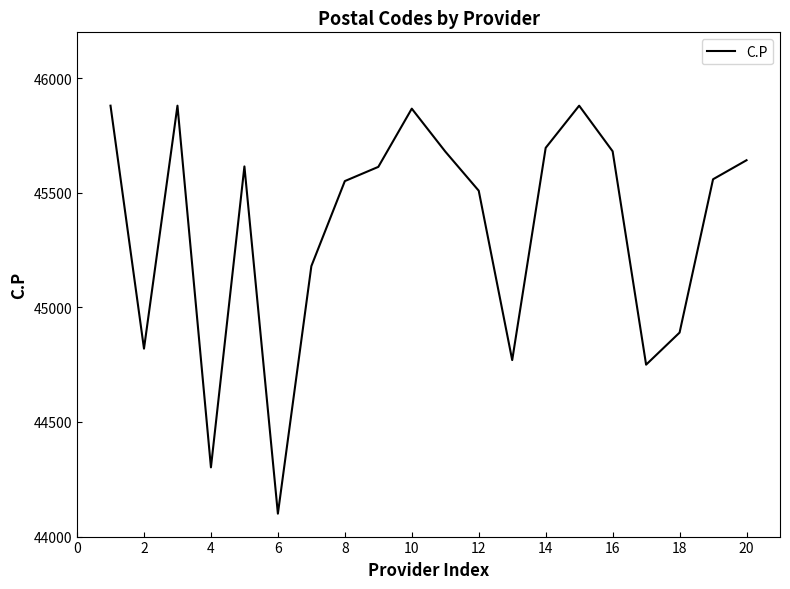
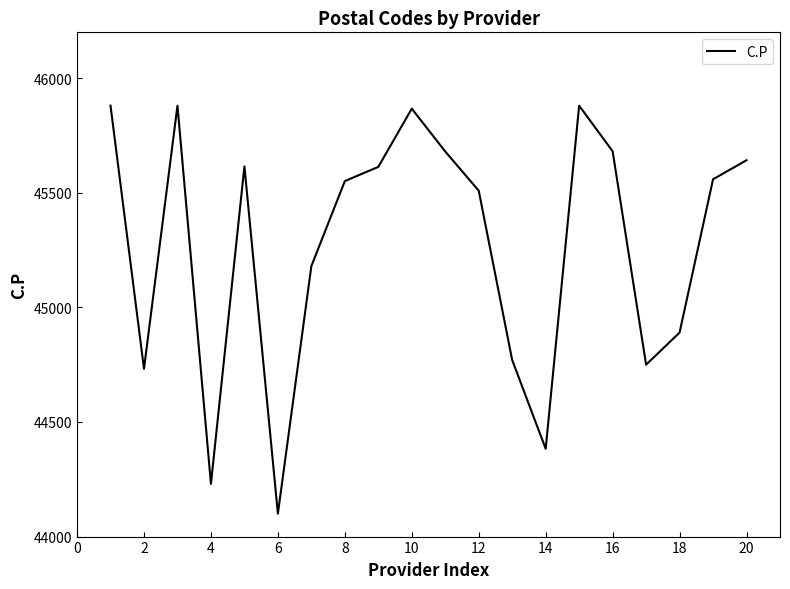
2: 44820 -> 44730
4: 44300 -> 44230
14: 45700 -> 44380
